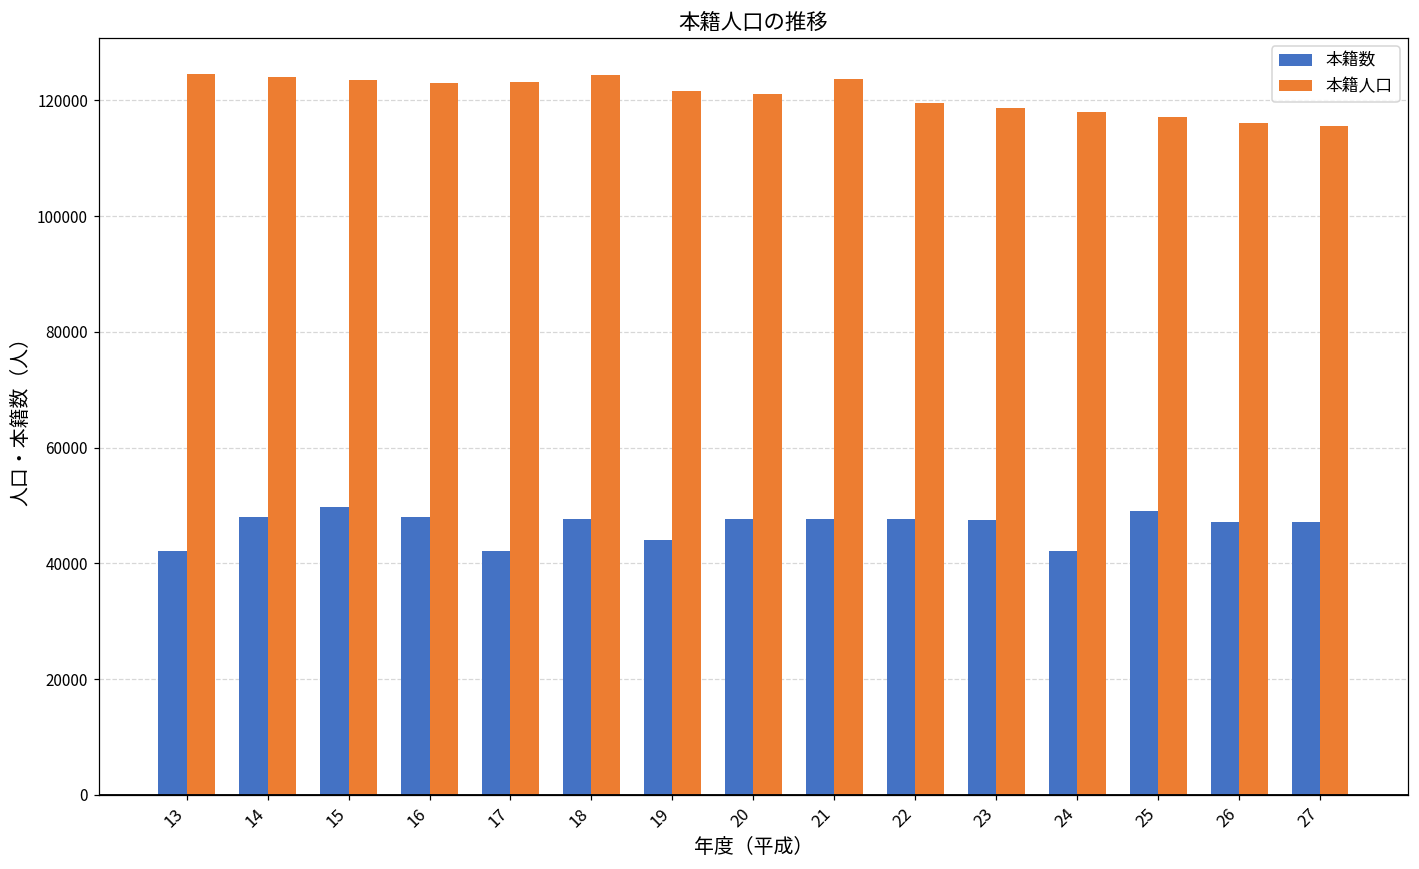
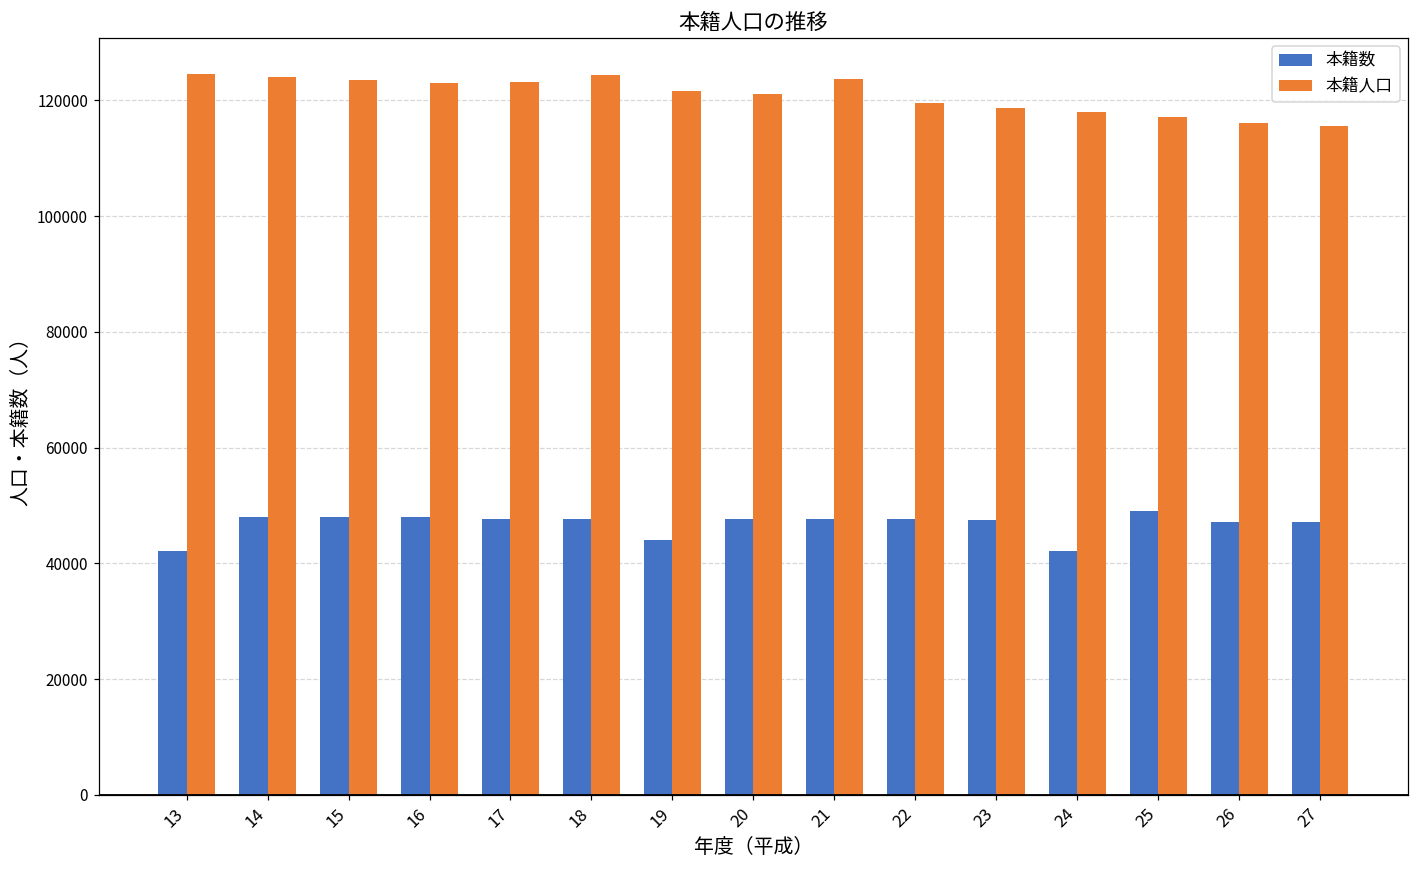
本籍数, 15: 50000 -> 48000
本籍数, 17: 42000 -> 48000
